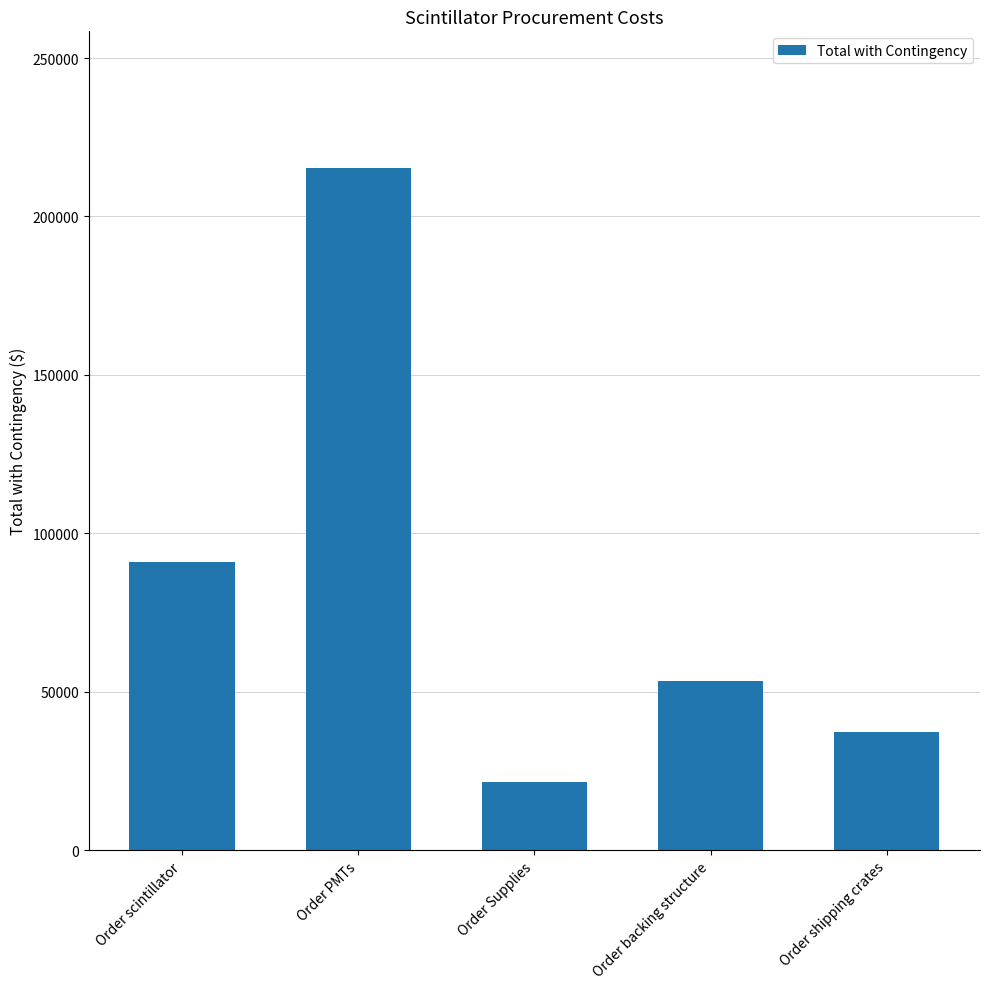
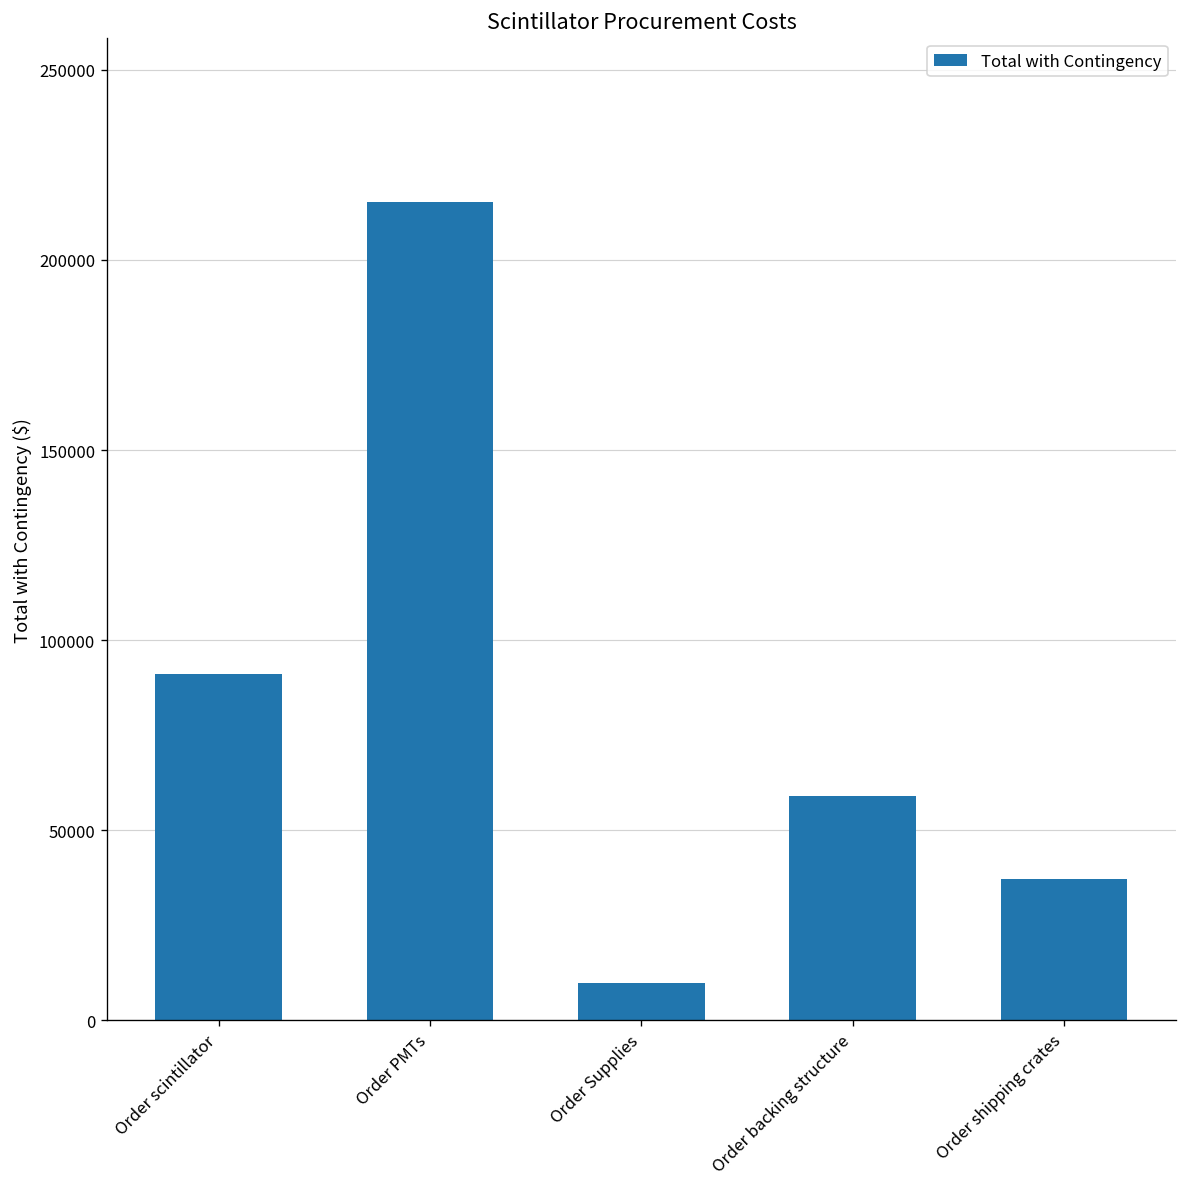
Order Supplies: 21000 -> 10000
Order backing structure: 54000 -> 59000
